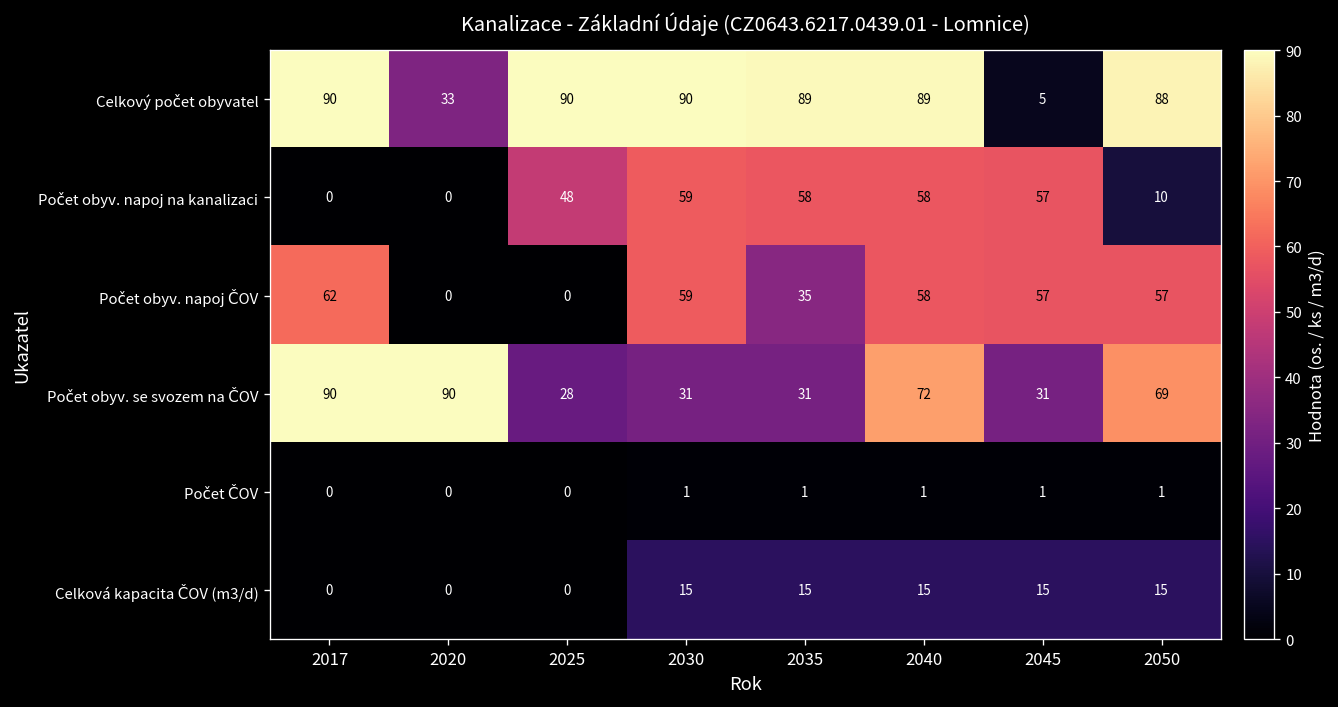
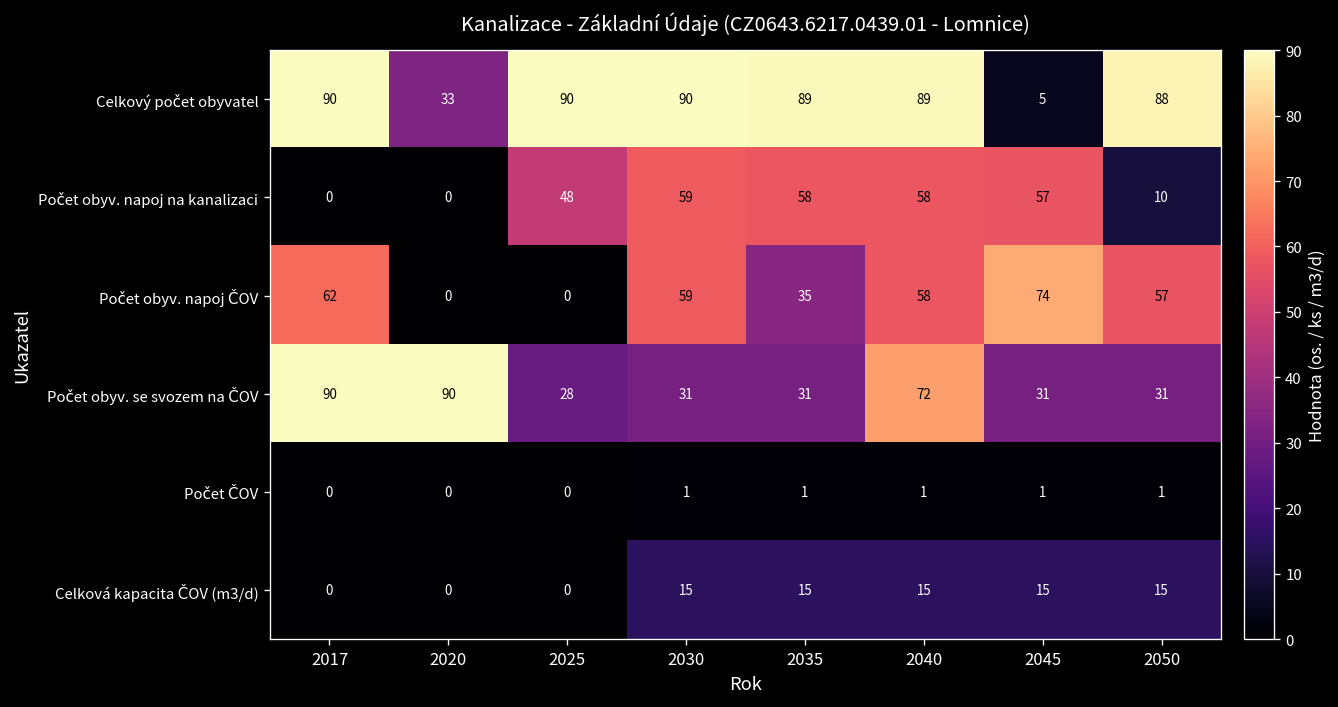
Počet obyv. napoj ČOV, 2045: 57 -> 74
Počet obyv. se svozem na ČOV, 2050: 69 -> 31
